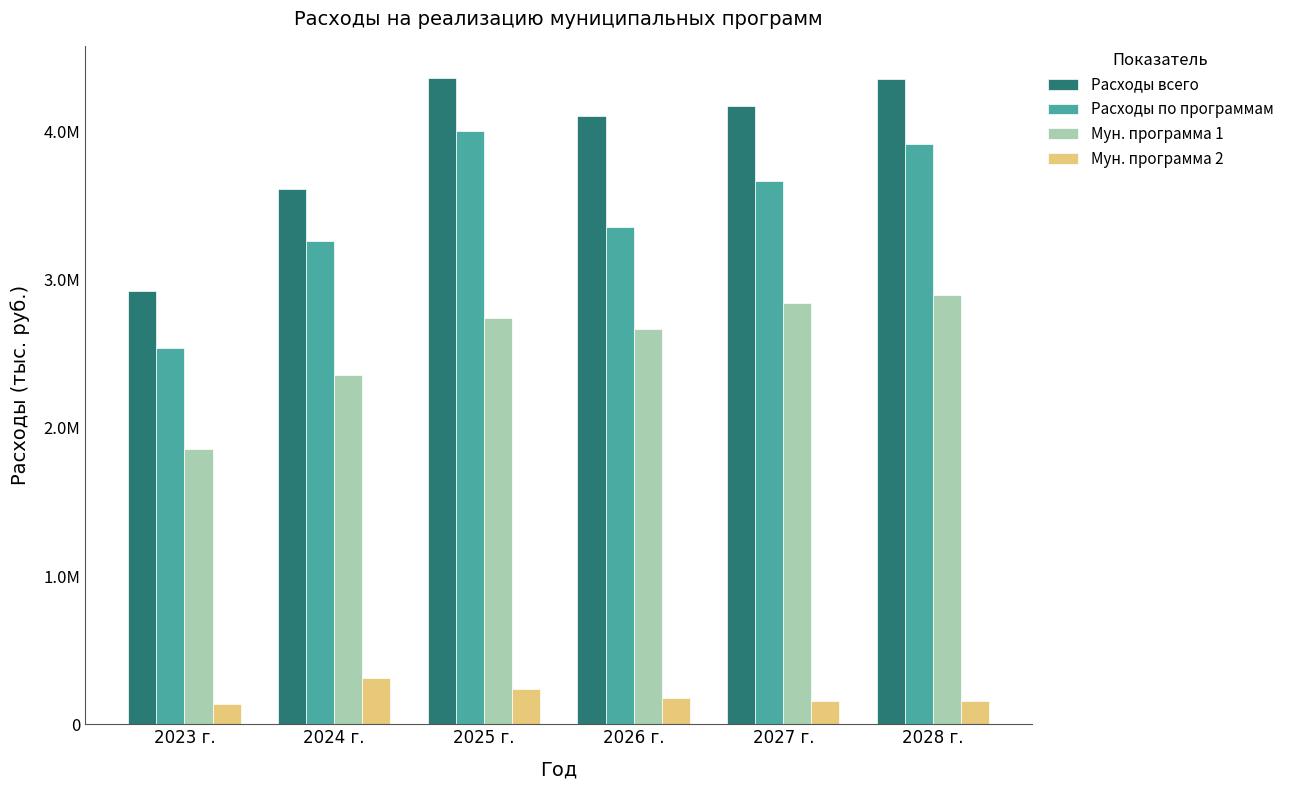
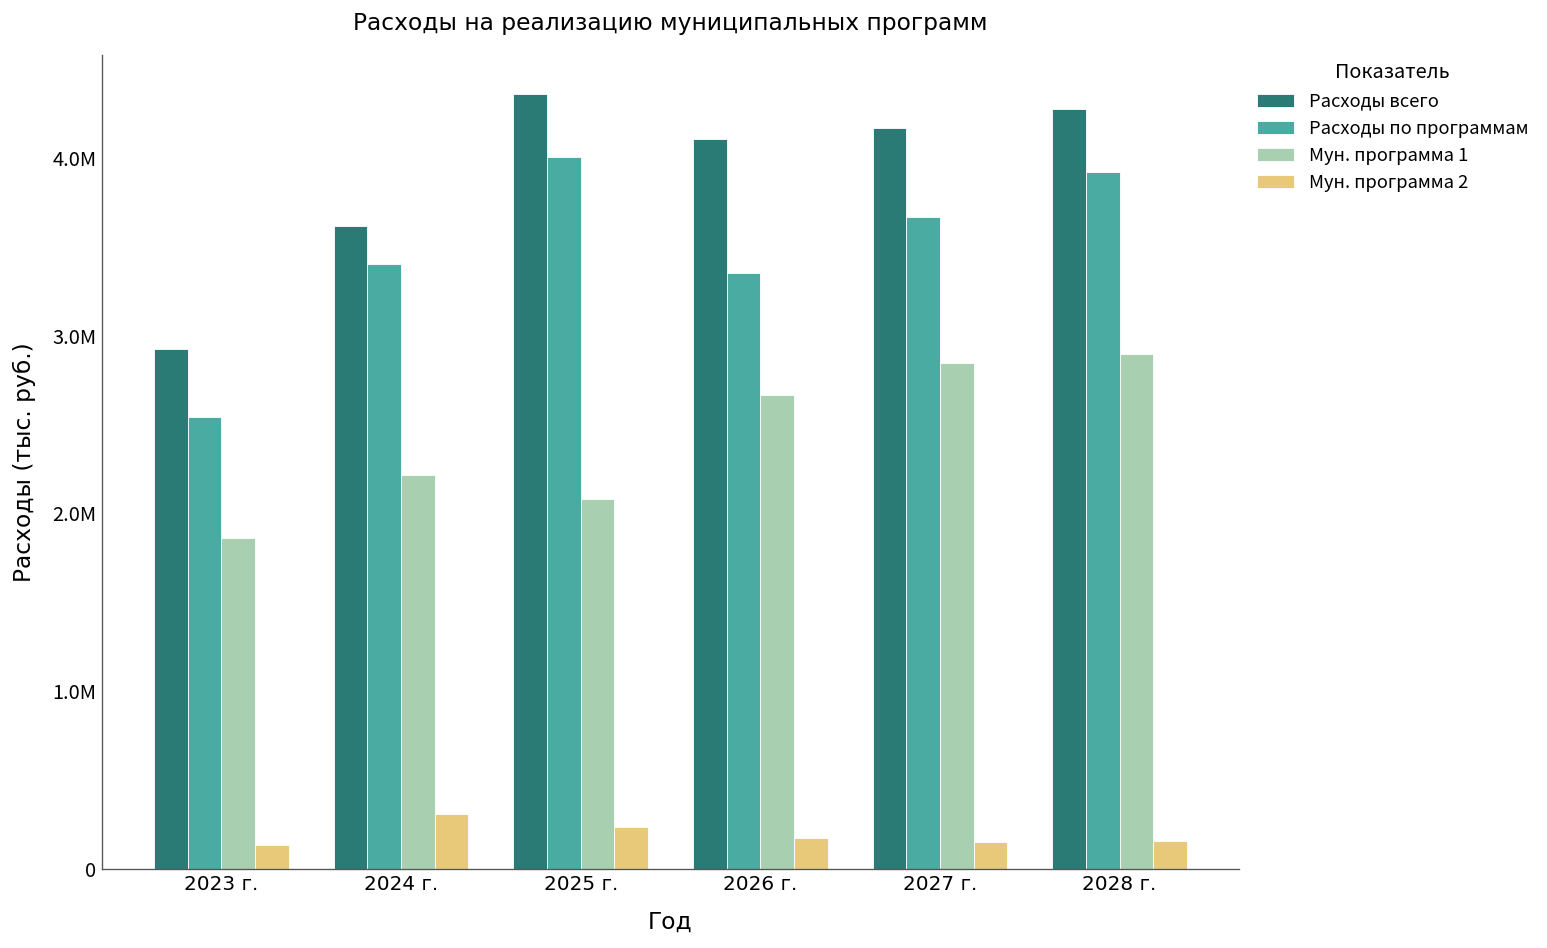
Расходы по программам, 2024 г.: 3260000 -> 3400000
Мун. программа 1, 2024 г.: 2360000 -> 2210000
Мун. программа 1, 2025 г.: 2740000 -> 2080000
Расходы всего, 2028 г.: 4350000 -> 4270000
